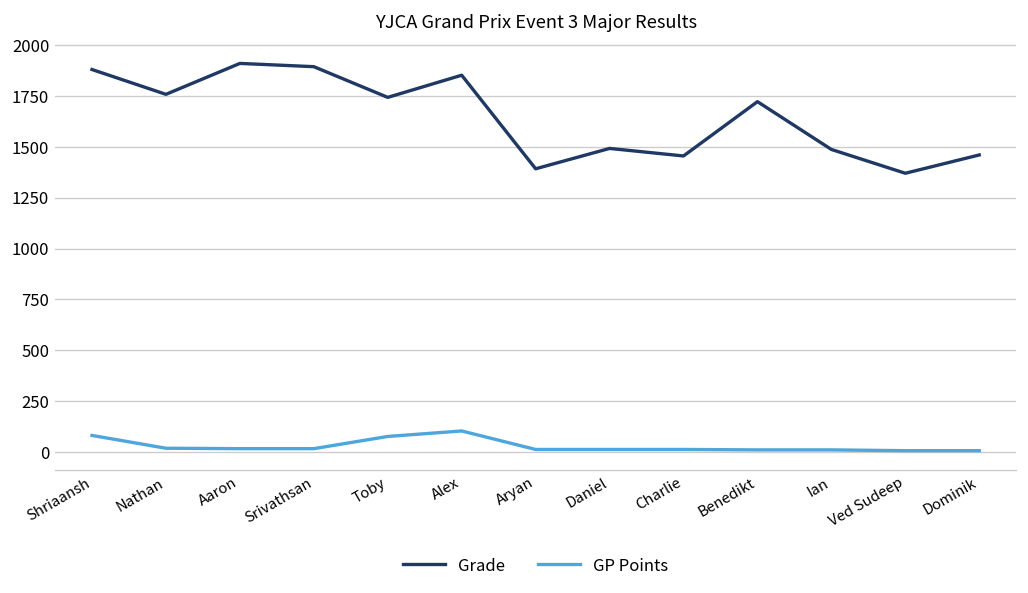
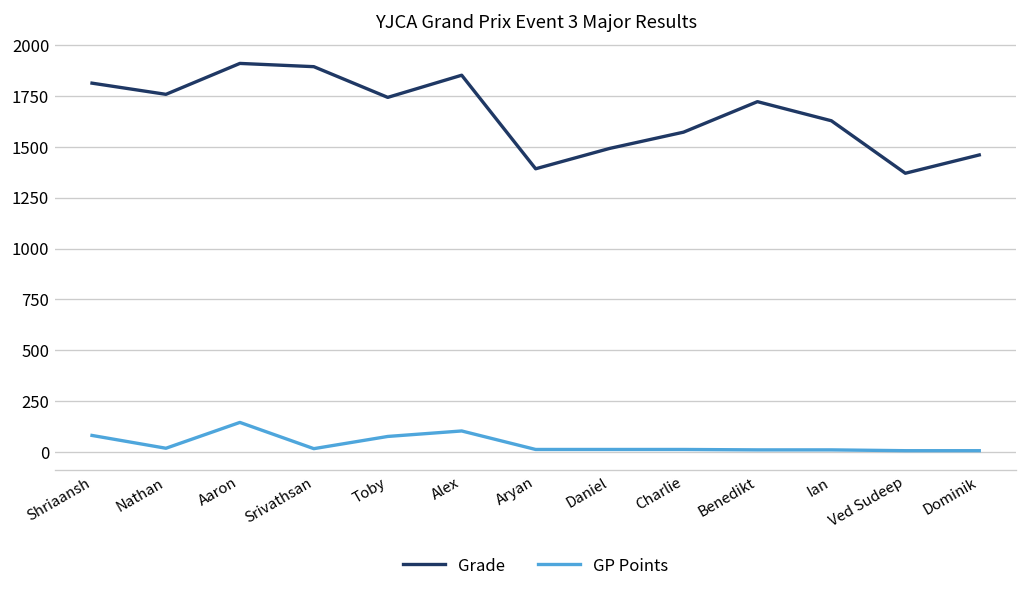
Grade, Shriaansh: 1880 -> 1810
GP Points, Aaron: 20 -> 150
Grade, Charlie: 1460 -> 1570
Grade, Ian: 1490 -> 1630
